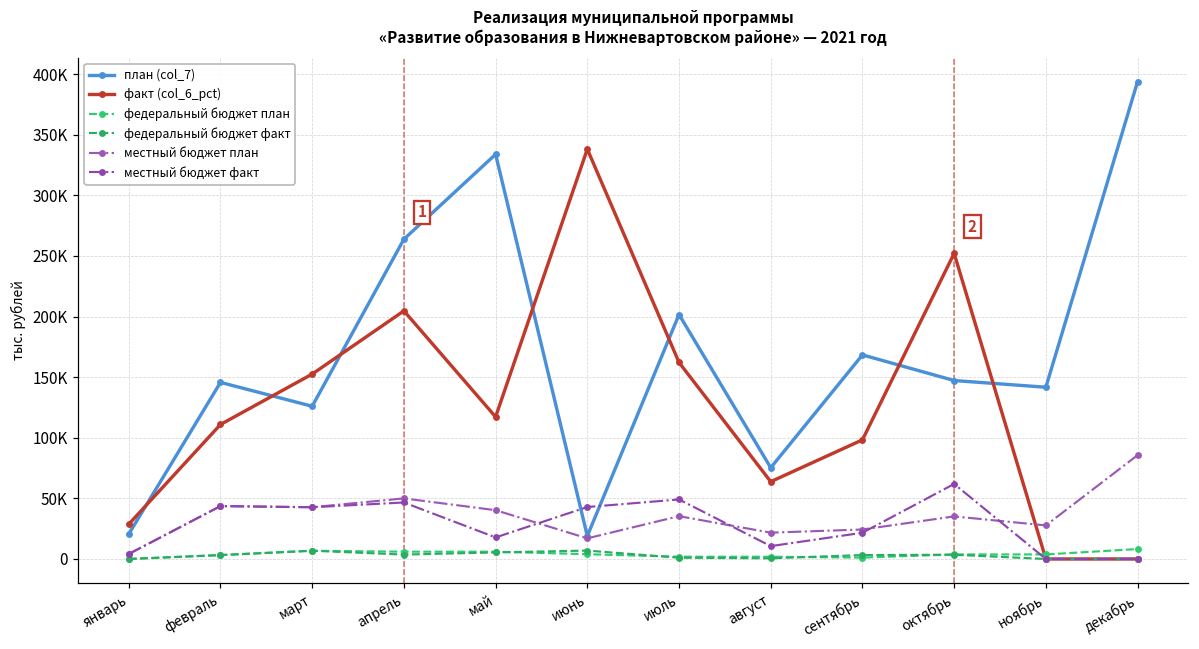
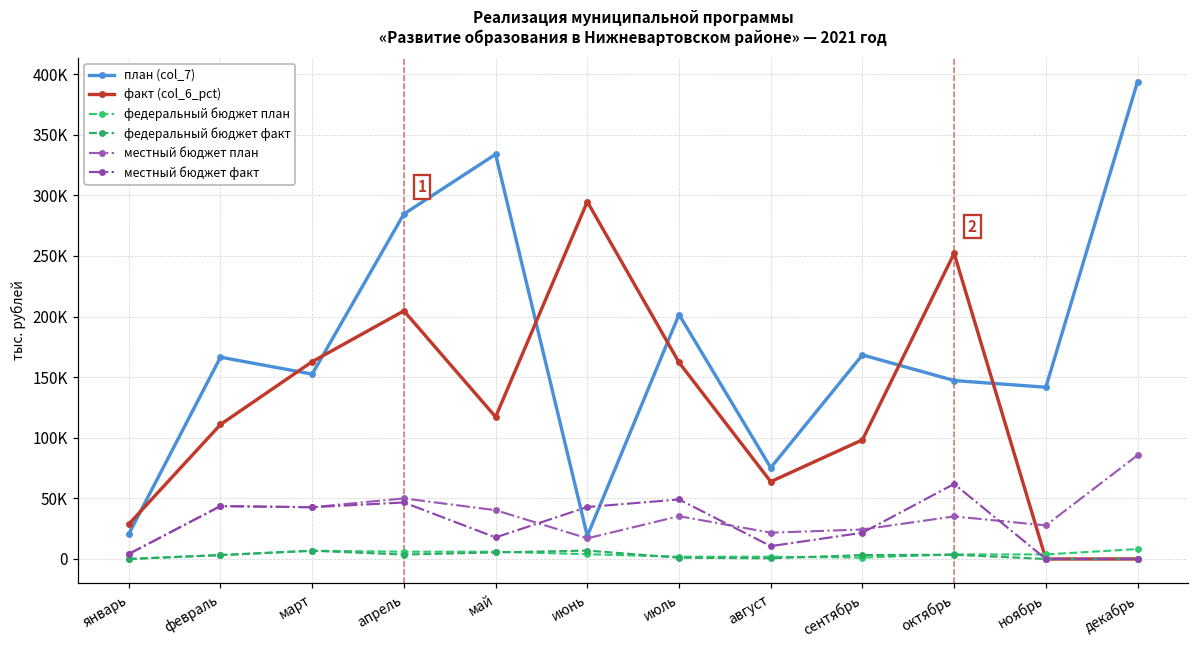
план (col_7), февраль: 146000 -> 166000
план (col_7), март: 126000 -> 153000
факт (col_6_pct), март: 153000 -> 163000
план (col_7), апрель: 264000 -> 285000
факт (col_6_pct), июнь: 338000 -> 295000
